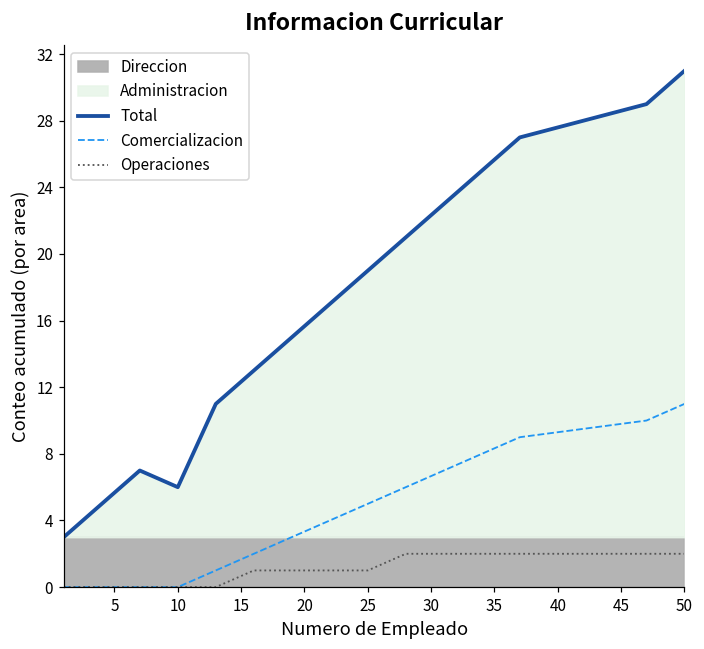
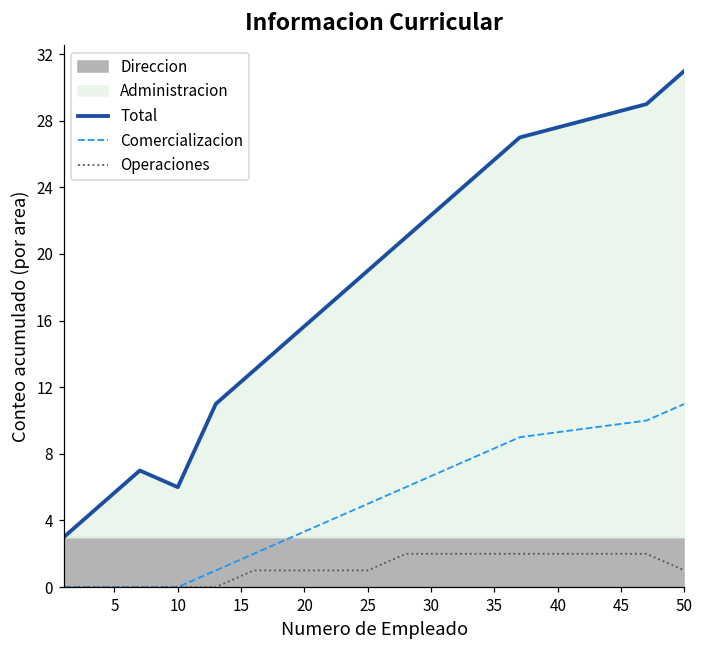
Operaciones, 50: 2 -> 1
